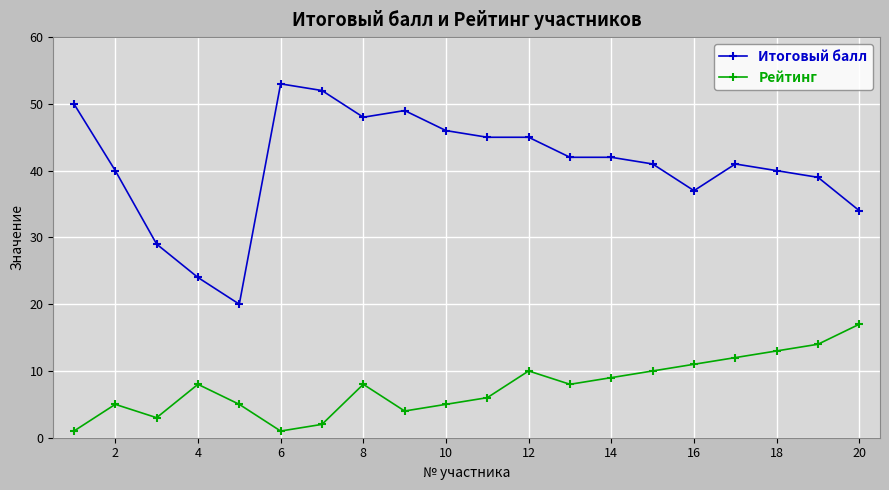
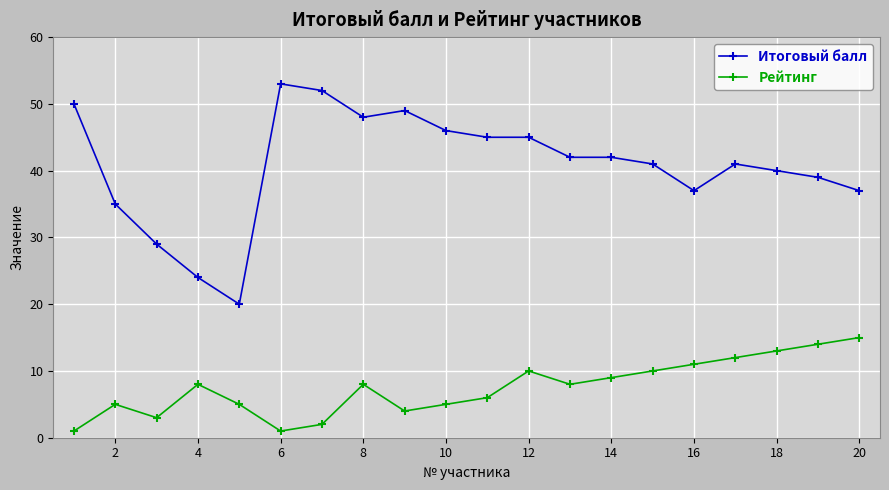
Итоговый балл, 2: 40 -> 35
Итоговый балл, 20: 34 -> 37
Рейтинг, 20: 17 -> 15
